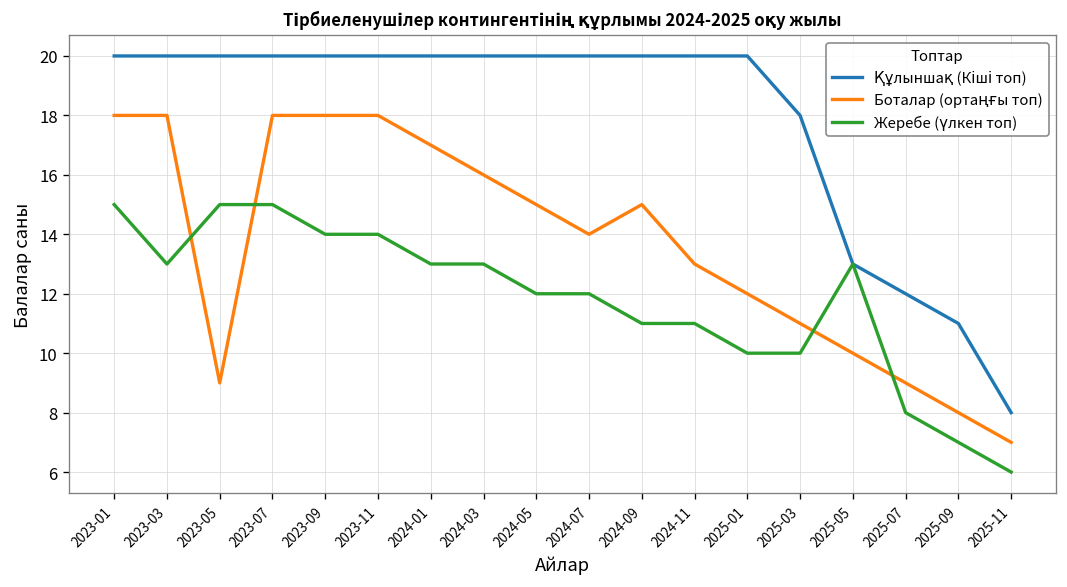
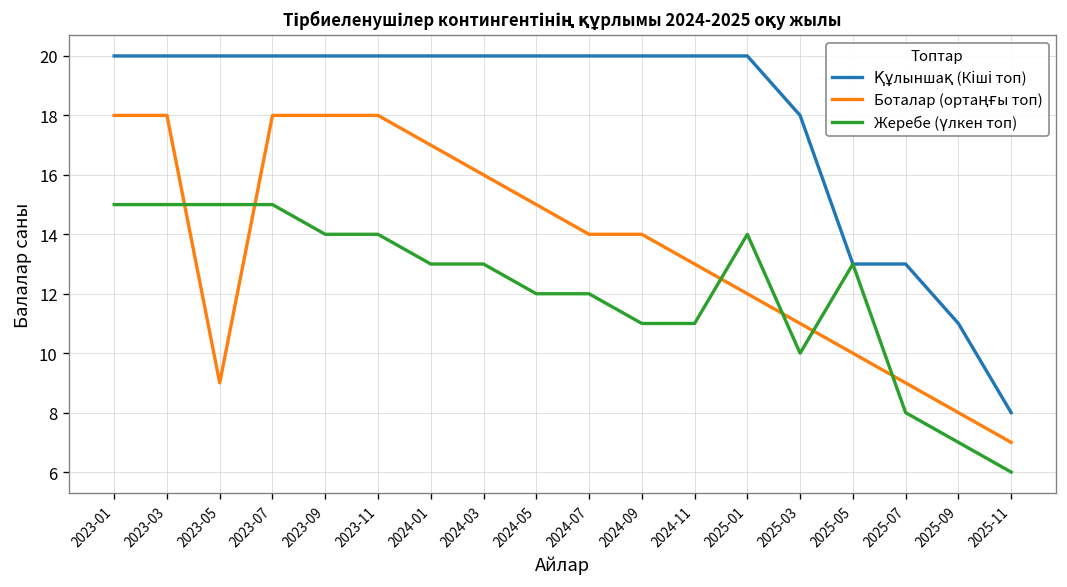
Жеребе (үлкен топ), 2023-03: 13 -> 15
Боталар (ортаңғы топ), 2024-09: 15 -> 14
Жеребе (үлкен топ), 2025-01: 10 -> 14
Құлыншақ (Кіші топ), 2025-07: 12 -> 13
